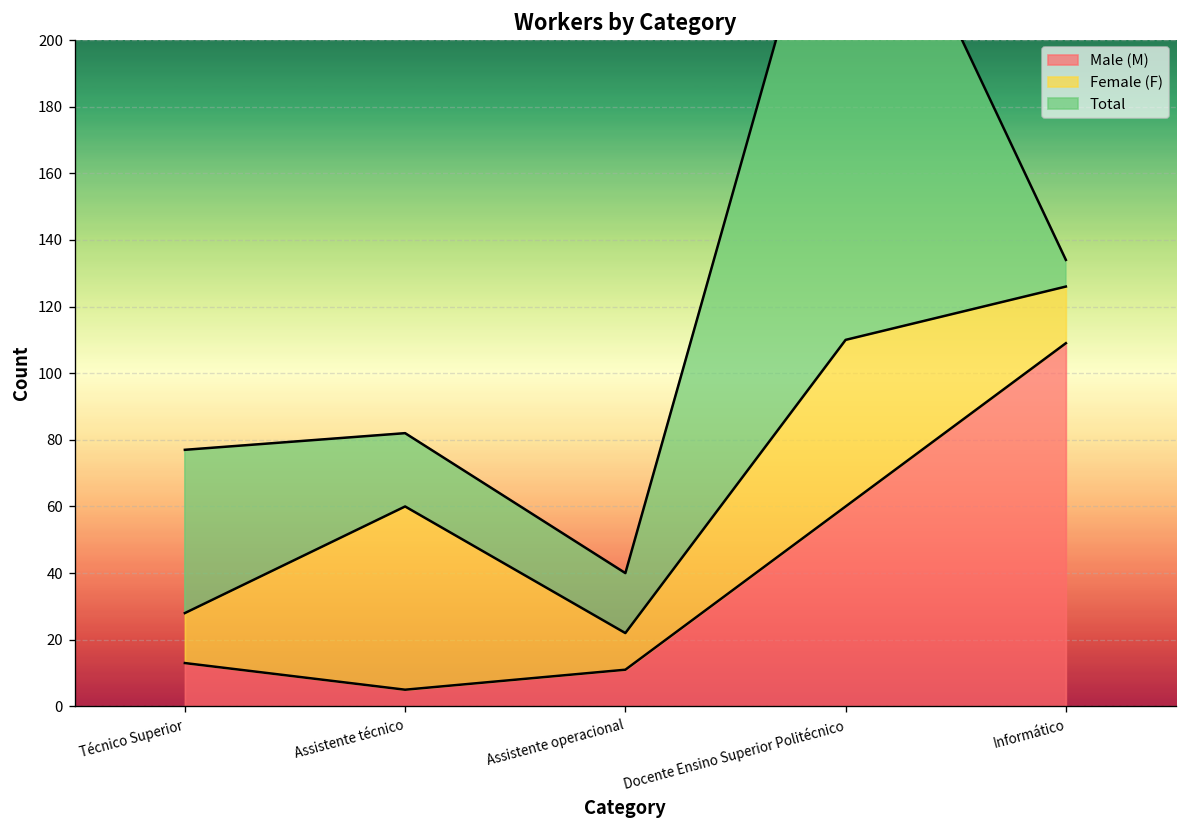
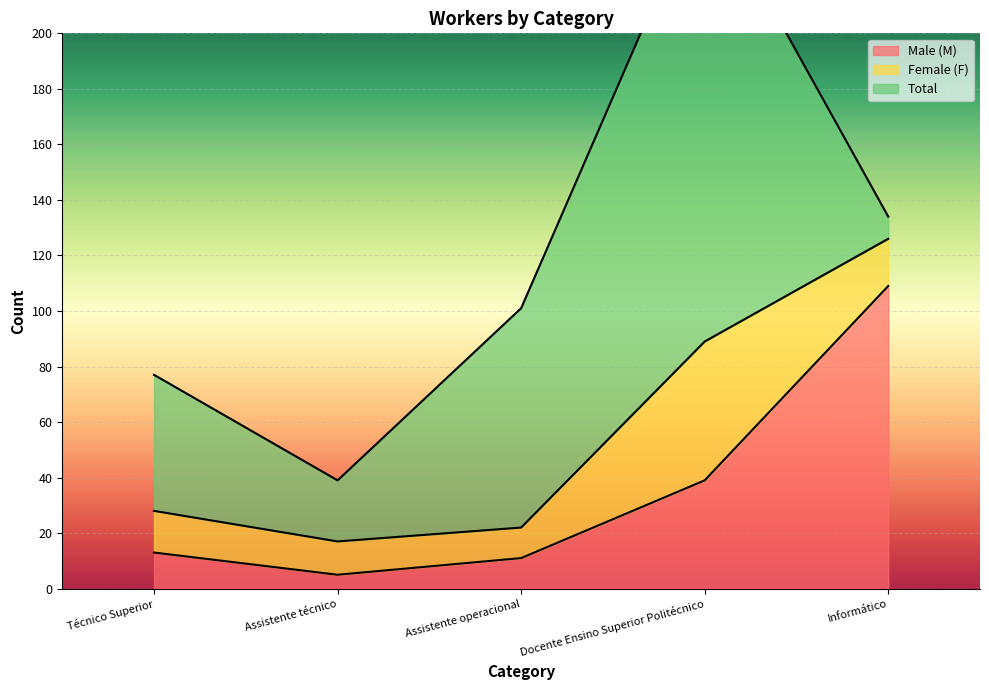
Female (F), Assistente técnico: 55 -> 12
Total, Assistente operacional: 18 -> 79
Male (M), Docente Ensino Superior Politécnico: 60 -> 39
